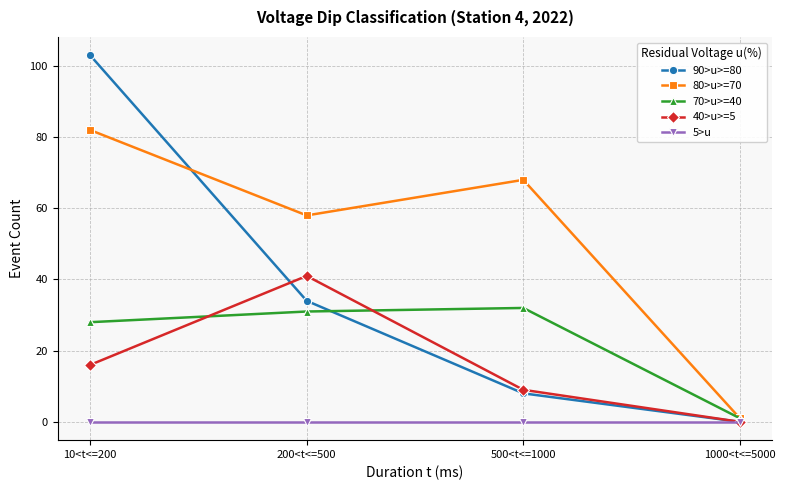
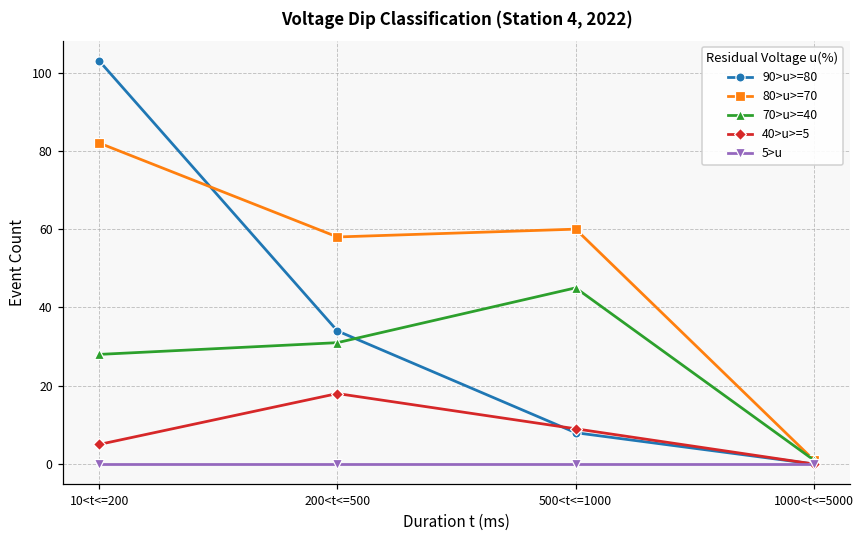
40>u>=5, 10<t<=200: 16 -> 5
40>u>=5, 200<t<=500: 41 -> 18
80>u>=70, 500<t<=1000: 68 -> 60
70>u>=40, 500<t<=1000: 32 -> 45
